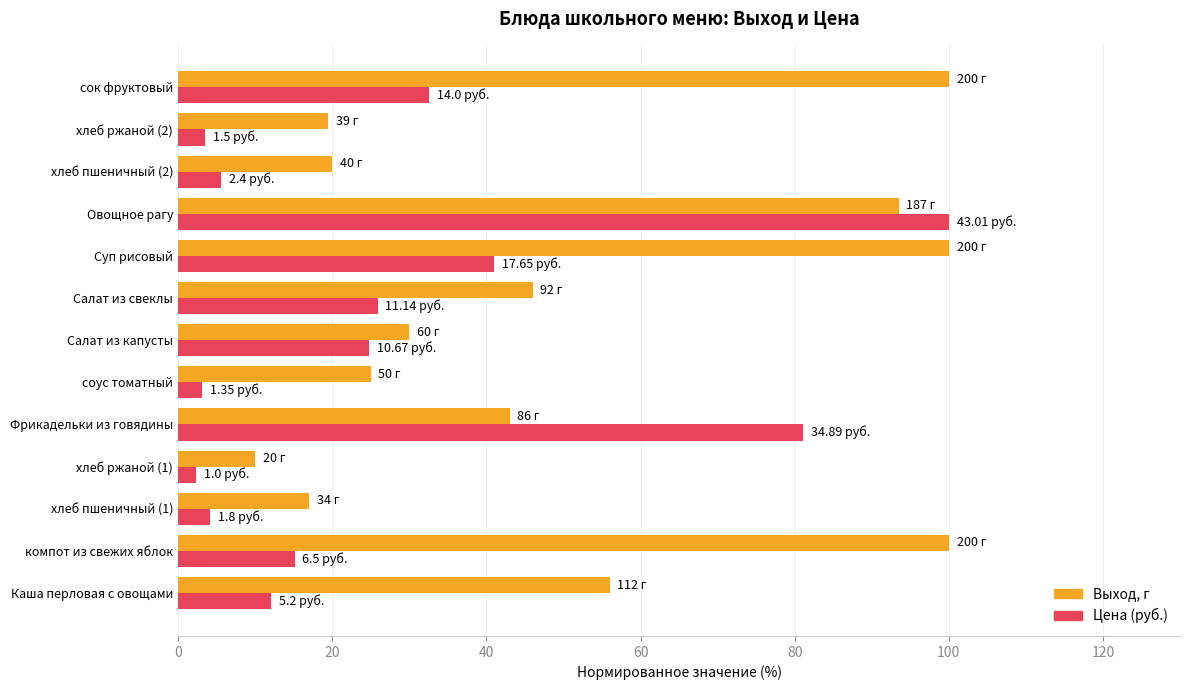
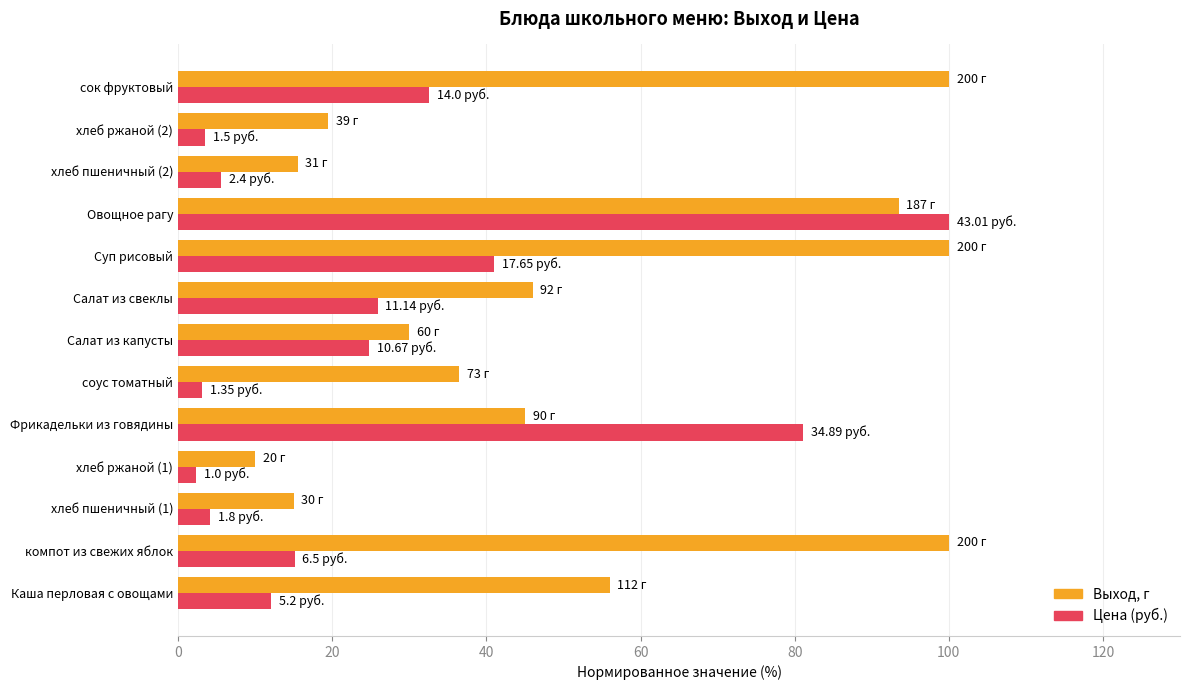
Выход, г, хлеб пшеничный (2): 40 -> 31
Выход, г, соус томатный: 50 -> 73
Выход, г, Фрикадельки из говядины: 86 -> 90
Выход, г, хлеб пшеничный (1): 34 -> 30
